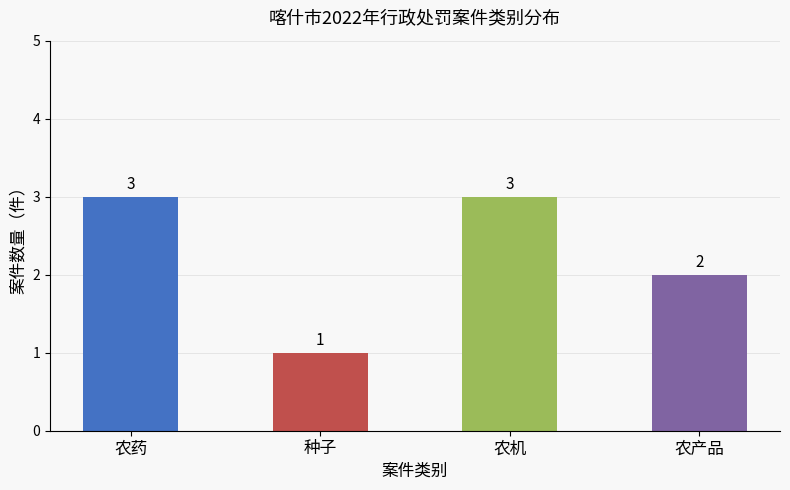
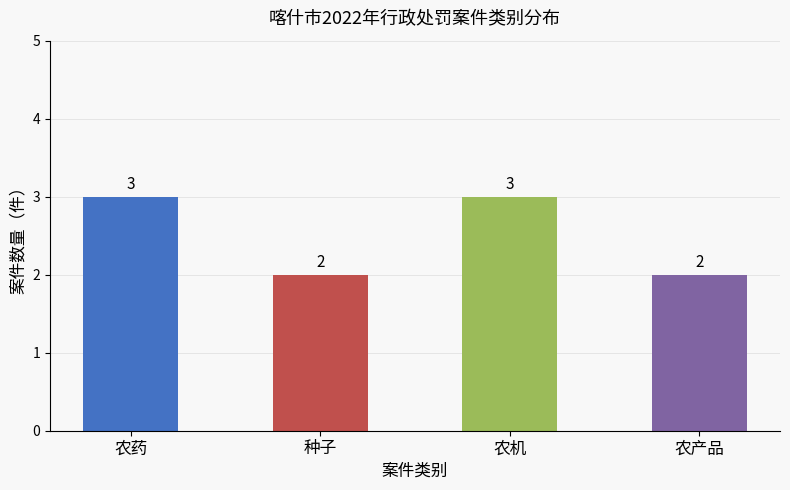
种子: 1 -> 2
